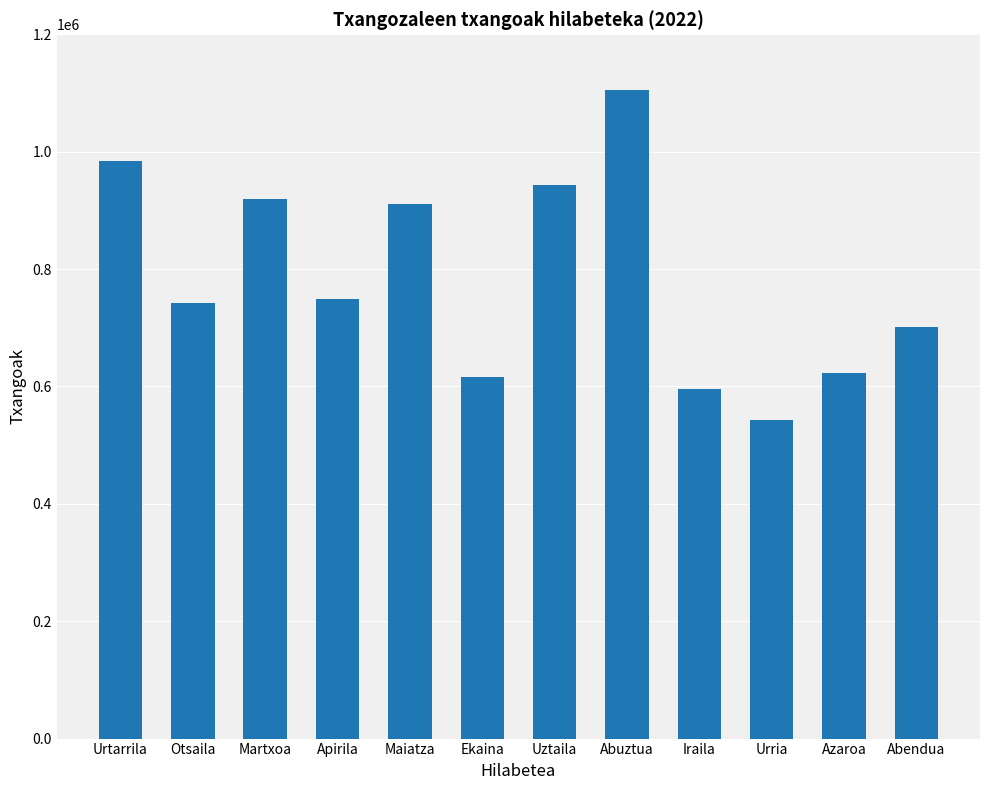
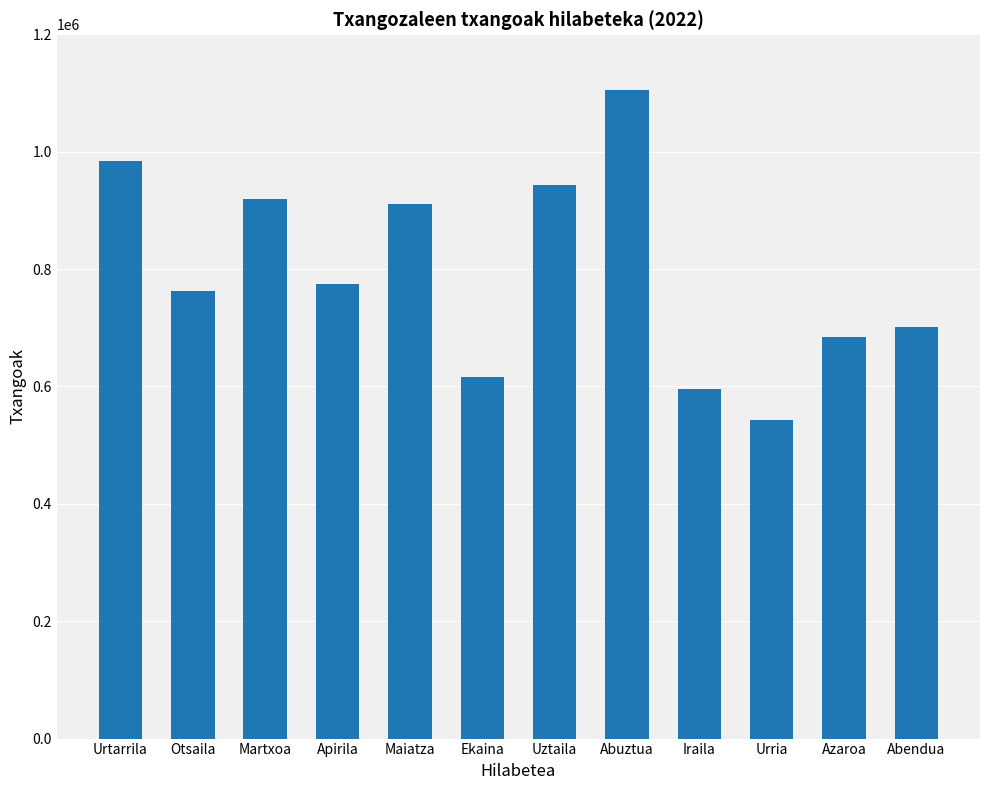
Otsaila: 740000 -> 760000
Apirila: 750000 -> 780000
Azaroa: 620000 -> 680000
